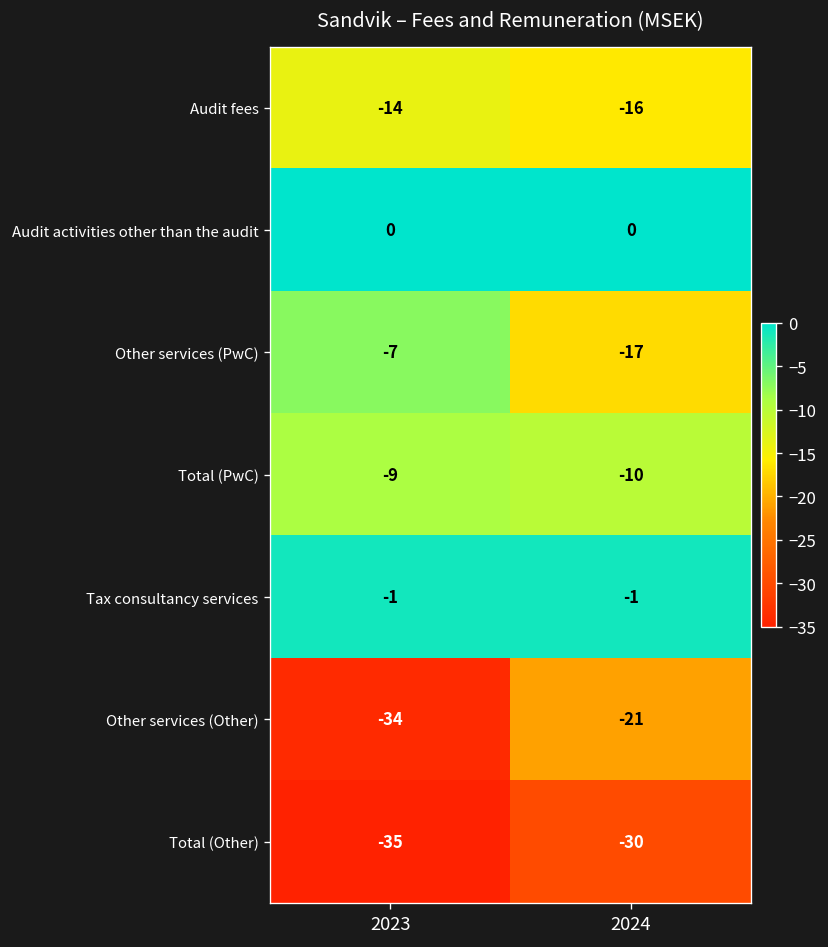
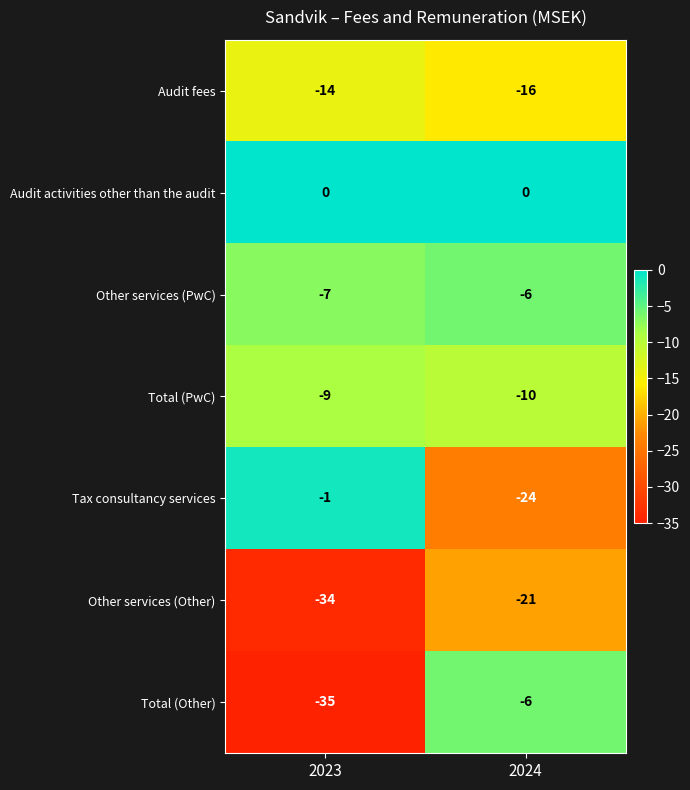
Other services (PwC), 2024: -17 -> -6
Tax consultancy services, 2024: -1 -> -24
Total (Other), 2024: -30 -> -6
